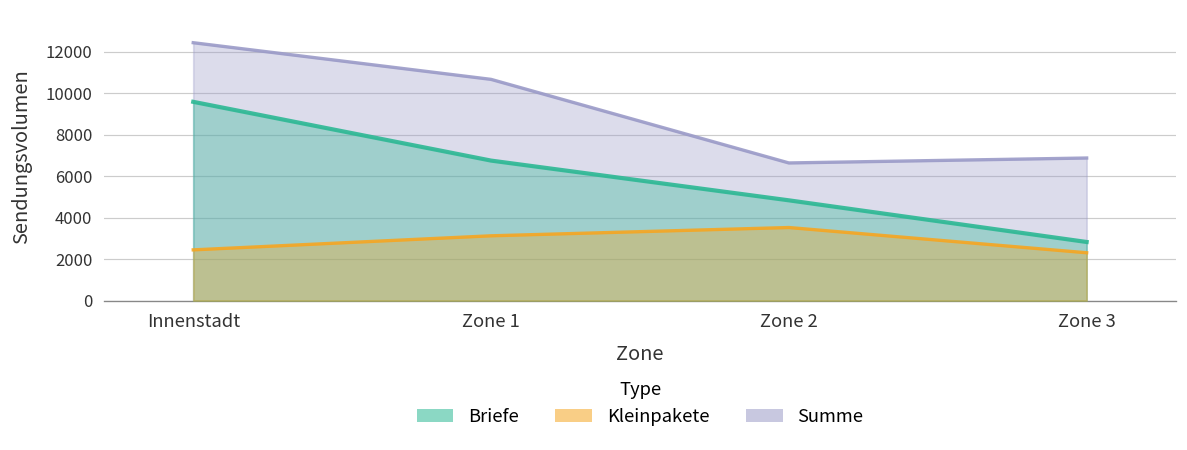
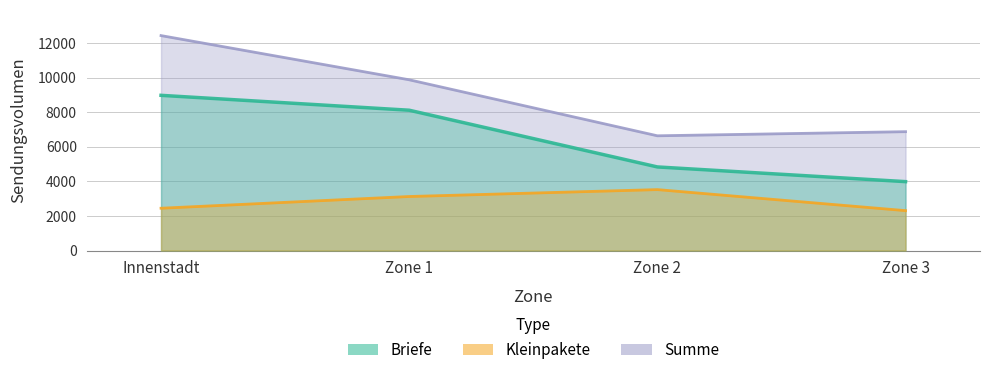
Briefe, Innenstadt: 9600 -> 9000
Summe, Zone 1: 10700 -> 9900
Briefe, Zone 1: 6800 -> 8100
Briefe, Zone 3: 2800 -> 4000
